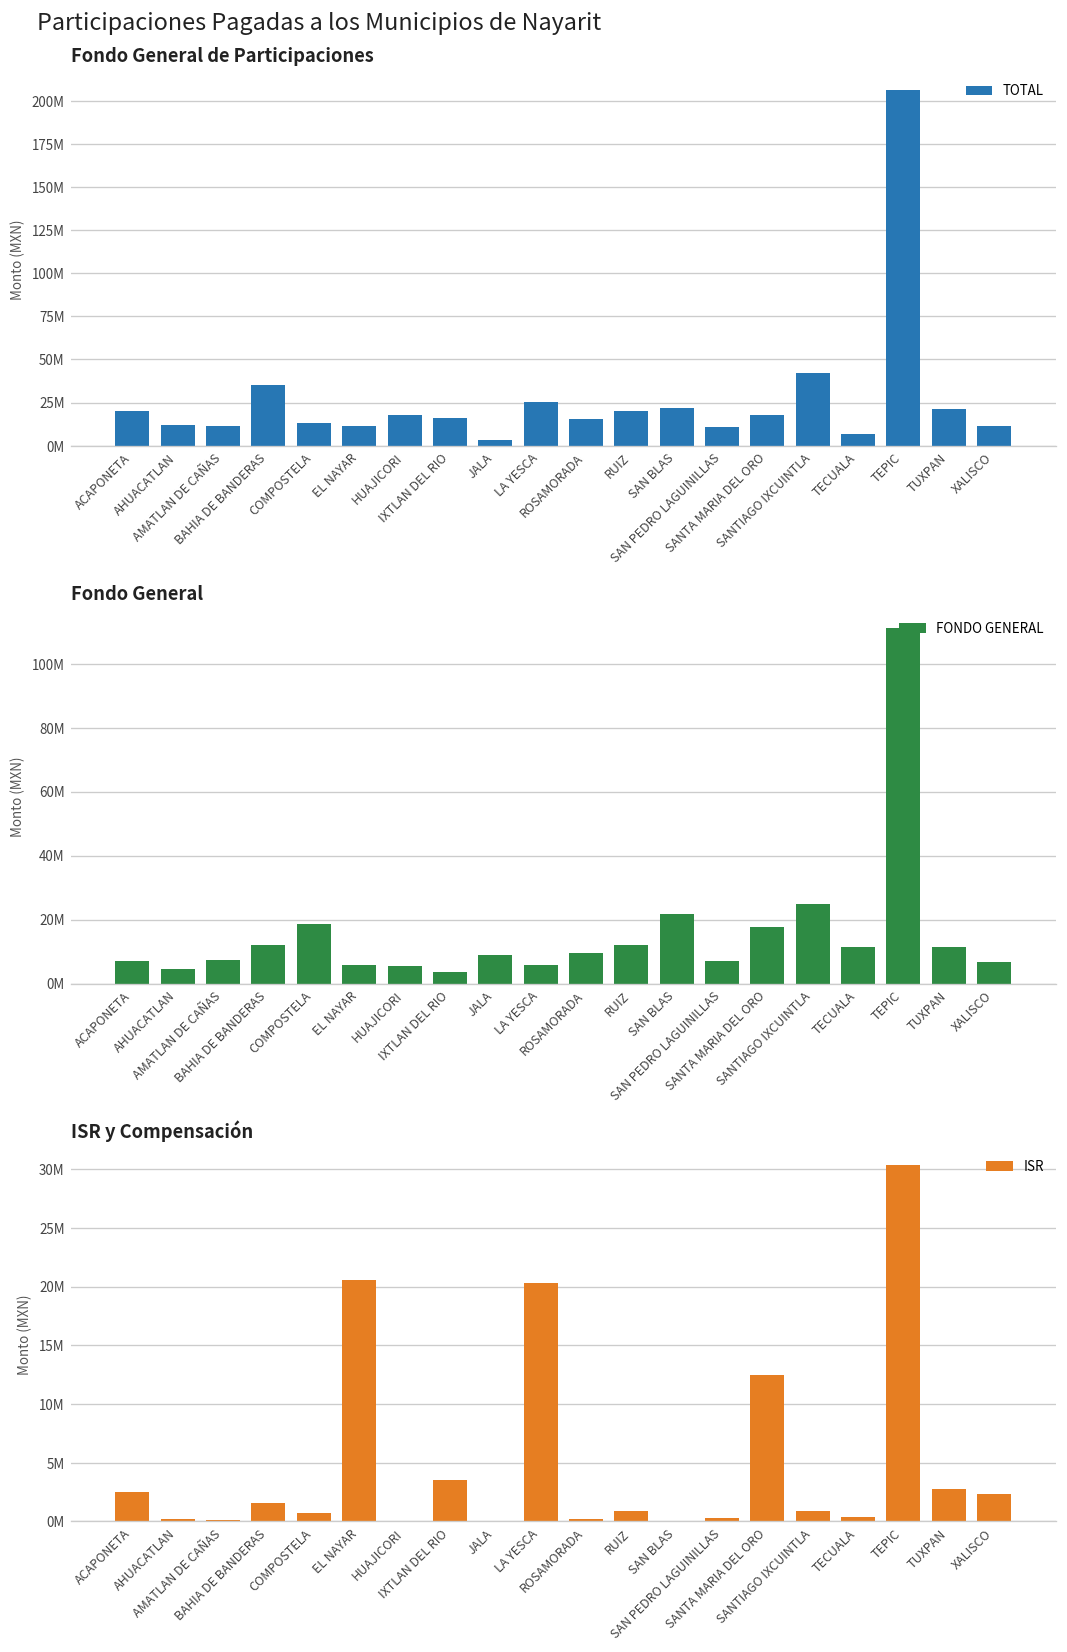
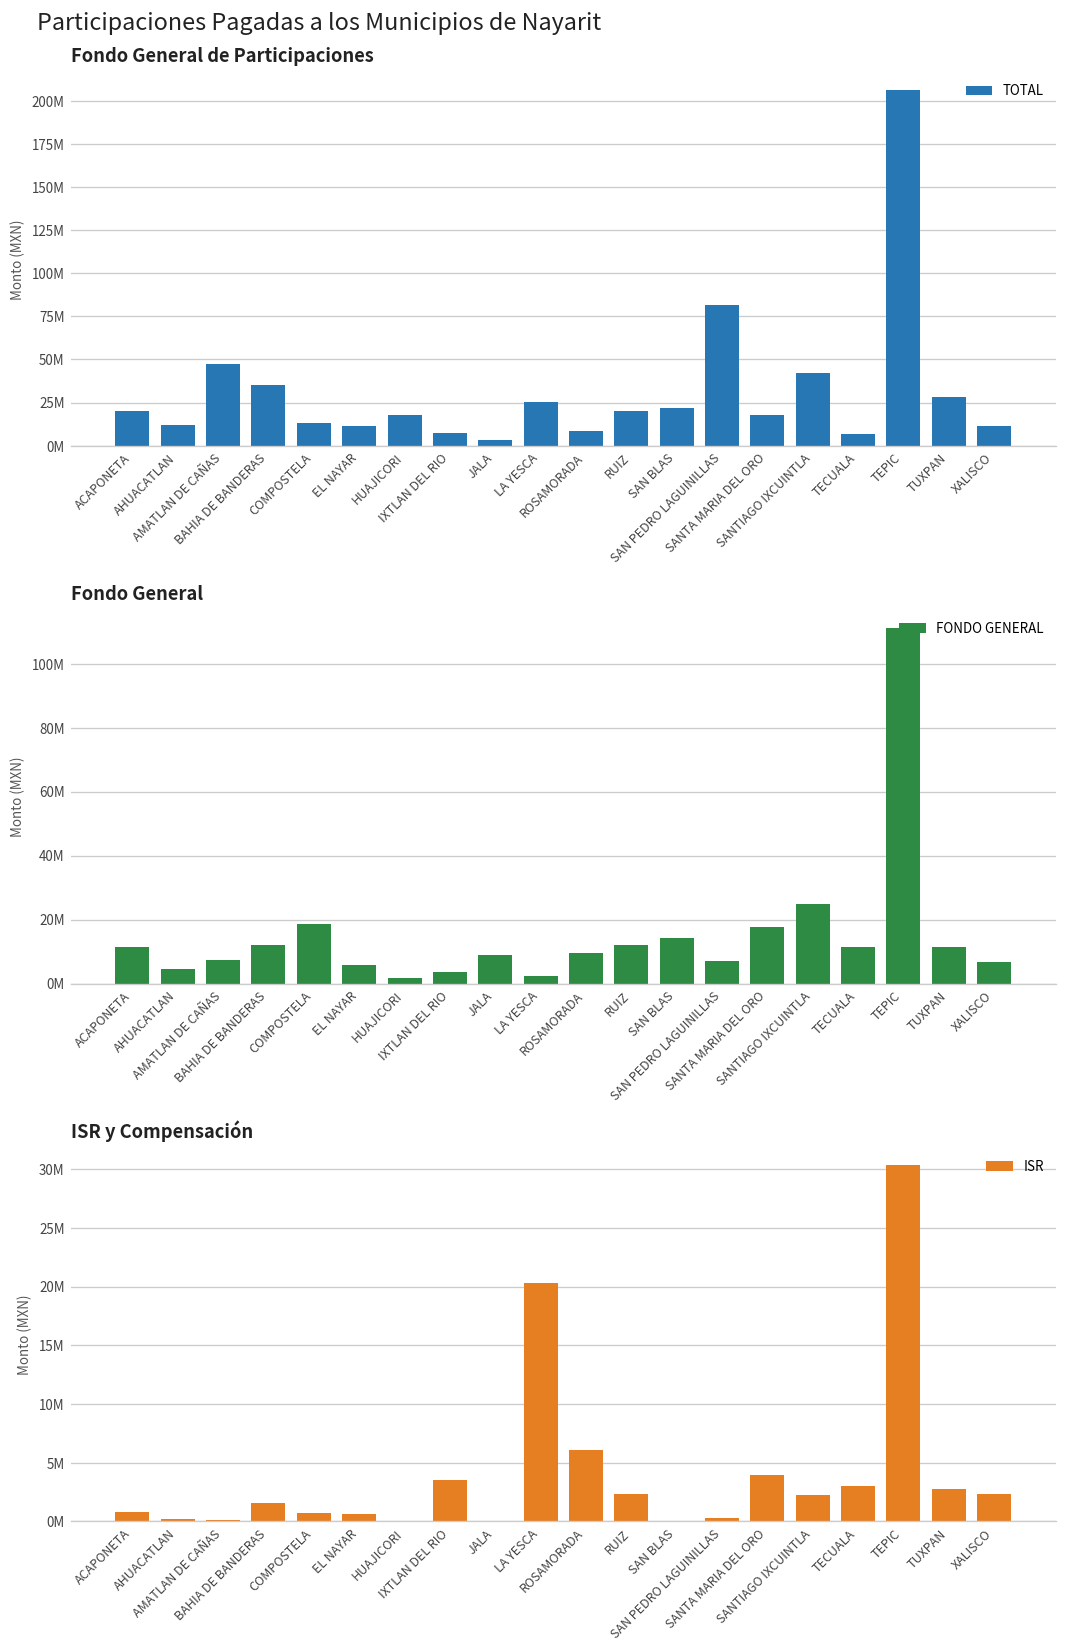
Fondo General de Participaciones, AMATLAN DE CAÑAS: 11000000 -> 47000000
Fondo General de Participaciones, IXTLAN DEL RIO: 16000000 -> 8000000
Fondo General de Participaciones, ROSAMORADA: 16000000 -> 8000000
Fondo General de Participaciones, SAN PEDRO LAGUINILLAS: 11000000 -> 82000000
Fondo General de Participaciones, TUXPAN: 21000000 -> 28000000
Fondo General, ACAPONETA: 7000000 -> 11000000
Fondo General, HUAJICORI: 5000000 -> 2000000
Fondo General, LA YESCA: 6000000 -> 2000000
Fondo General, SAN BLAS: 22000000 -> 14000000
ISR y Compensación, ACAPONETA: 2000000 -> 1000000
ISR y Compensación, EL NAYAR: 21000000 -> 1000000
ISR y Compensación, ROSAMORADA: 0 -> 6000000
ISR y Compensación, RUIZ: 1000000 -> 2000000
ISR y Compensación, SANTA MARIA DEL ORO: 12000000 -> 4000000
ISR y Compensación, SANTIAGO IXCUINTLA: 1000000 -> 2000000
ISR y Compensación, TECUALA: 0 -> 3000000
